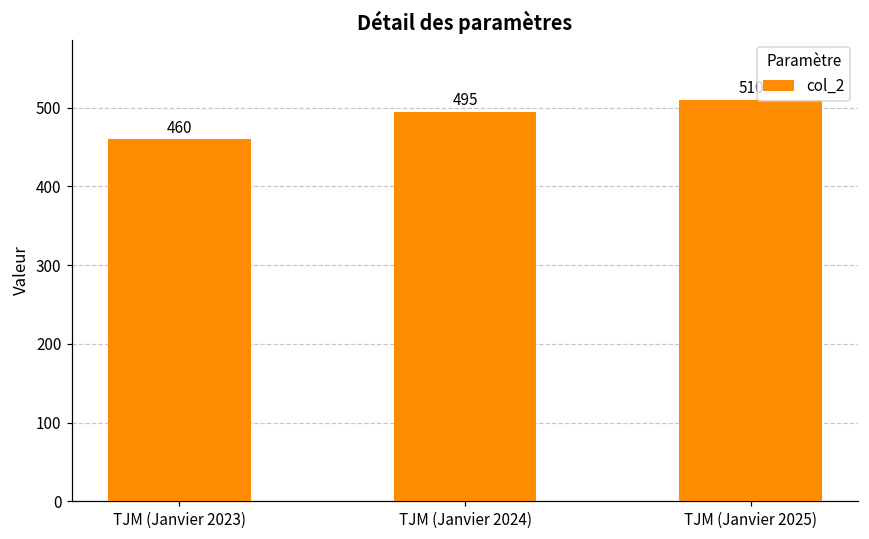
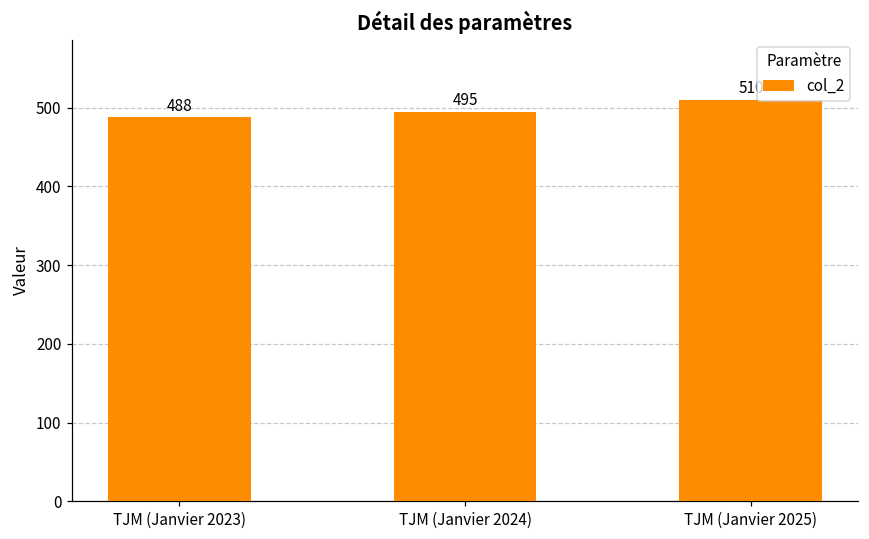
TJM (Janvier 2023): 460 -> 488
